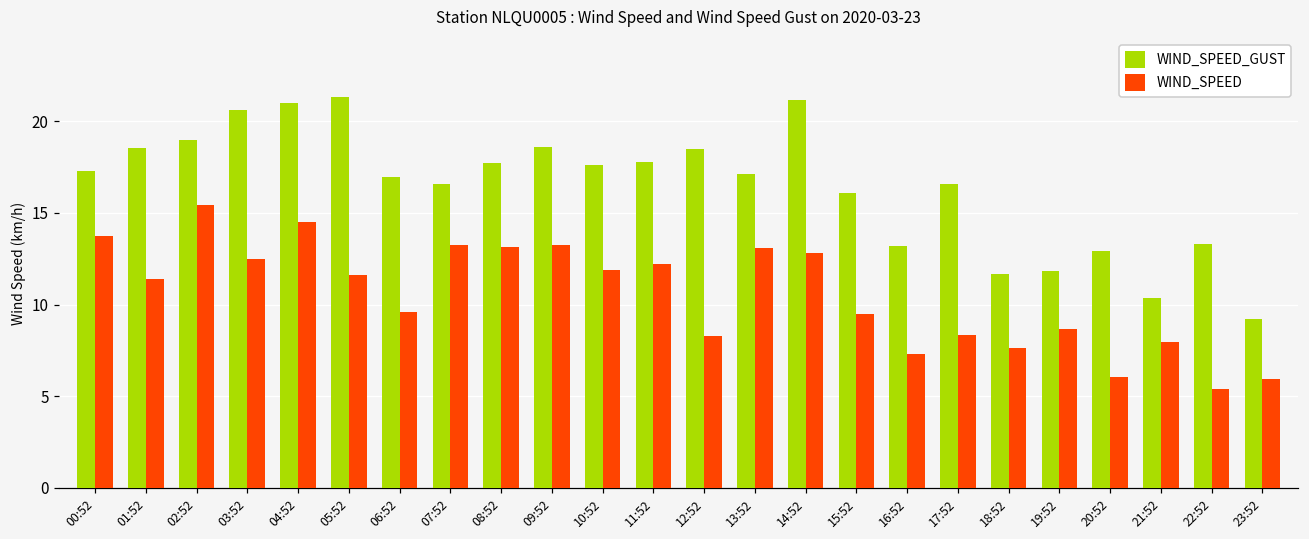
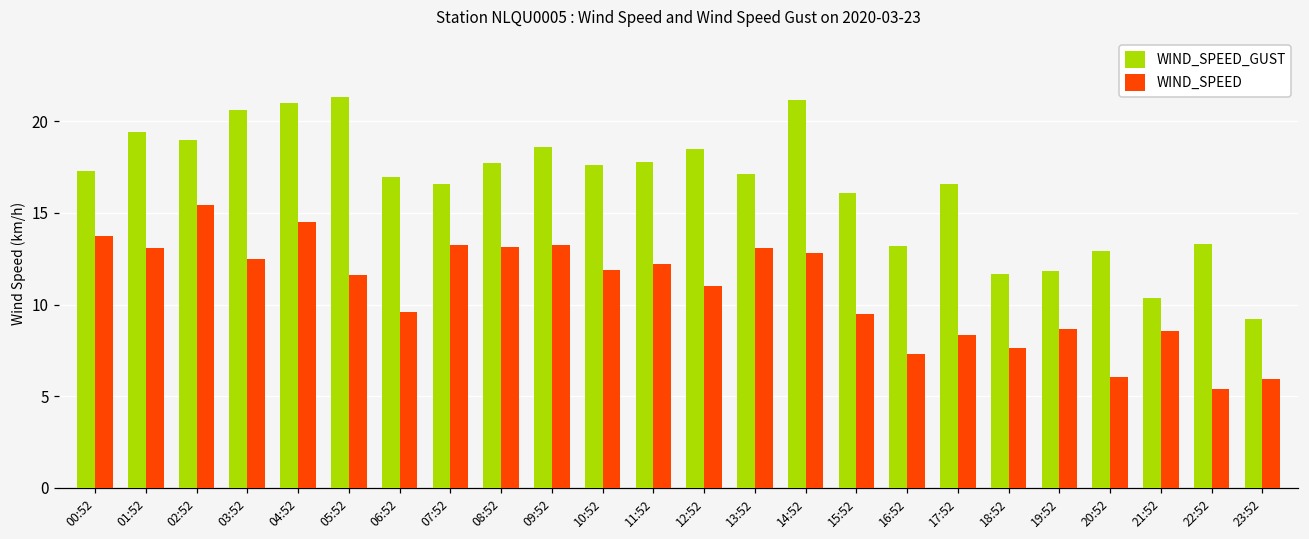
WIND_SPEED_GUST, 01:52: 18.6 -> 19.4
WIND_SPEED, 01:52: 11.4 -> 13.1
WIND_SPEED, 12:52: 8.3 -> 11.0
WIND_SPEED, 21:52: 7.9 -> 8.6
